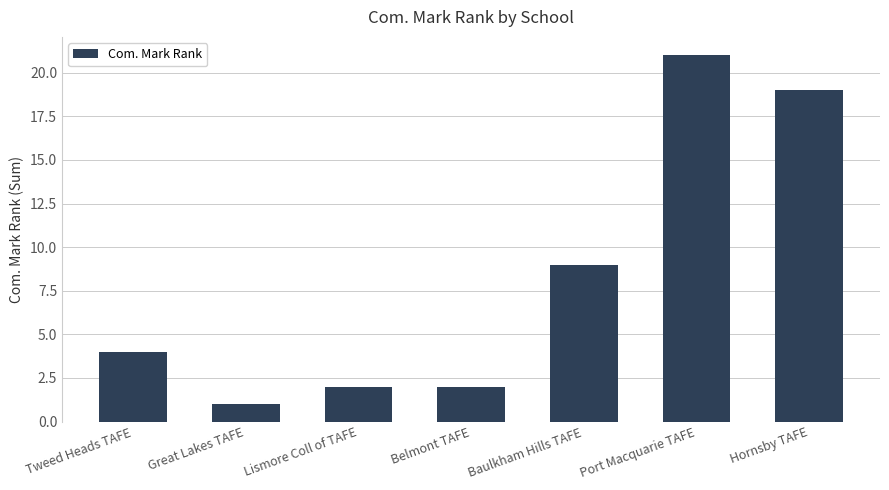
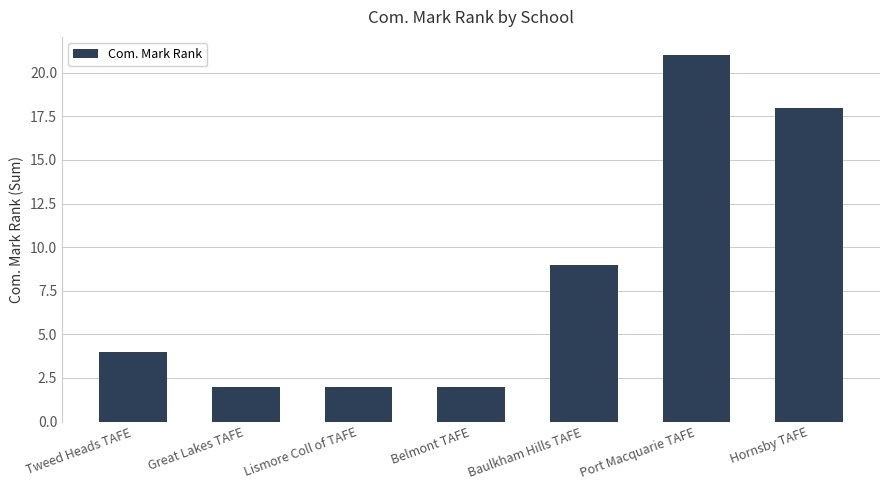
Great Lakes TAFE: 1 -> 2
Hornsby TAFE: 19 -> 18
